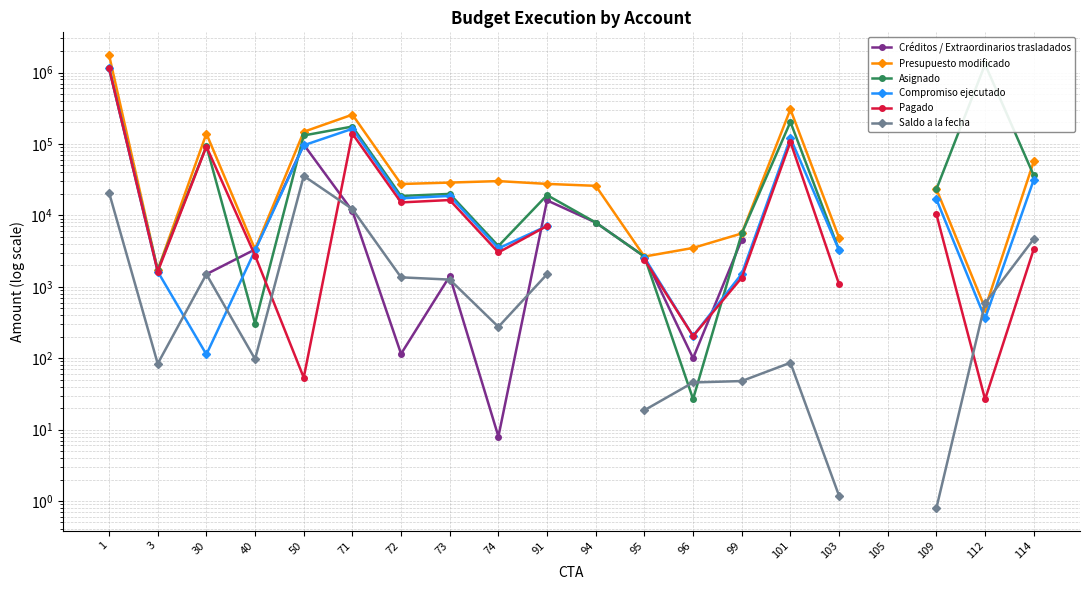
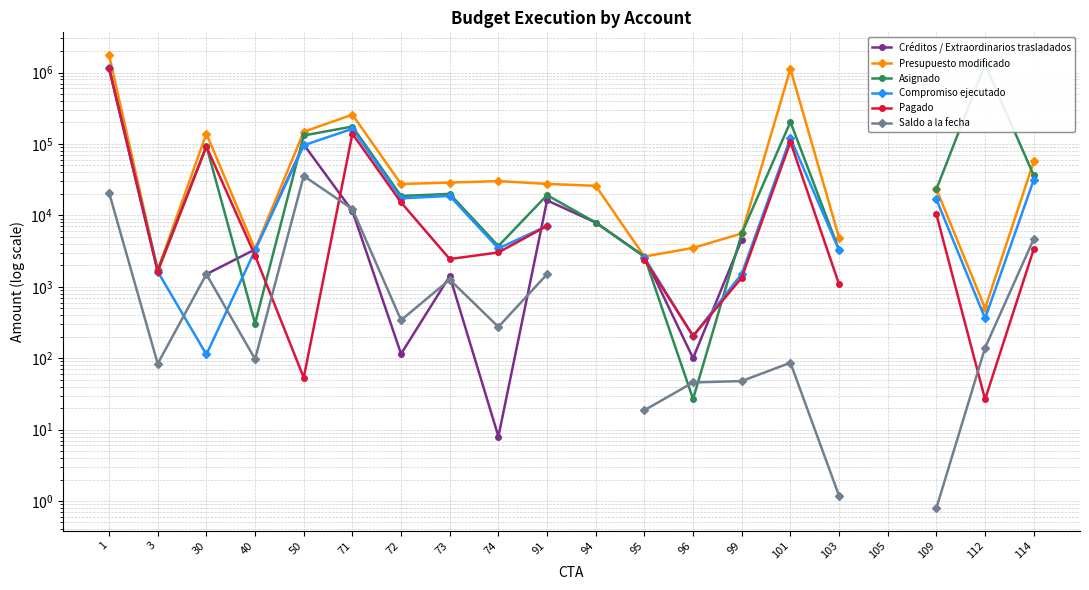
Saldo a la fecha, 72: 1400 -> 300
Pagado, 73: 16000 -> 2400
Presupuesto modificado, 101: 310000 -> 1100000
Saldo a la fecha, 112: 600 -> 140
